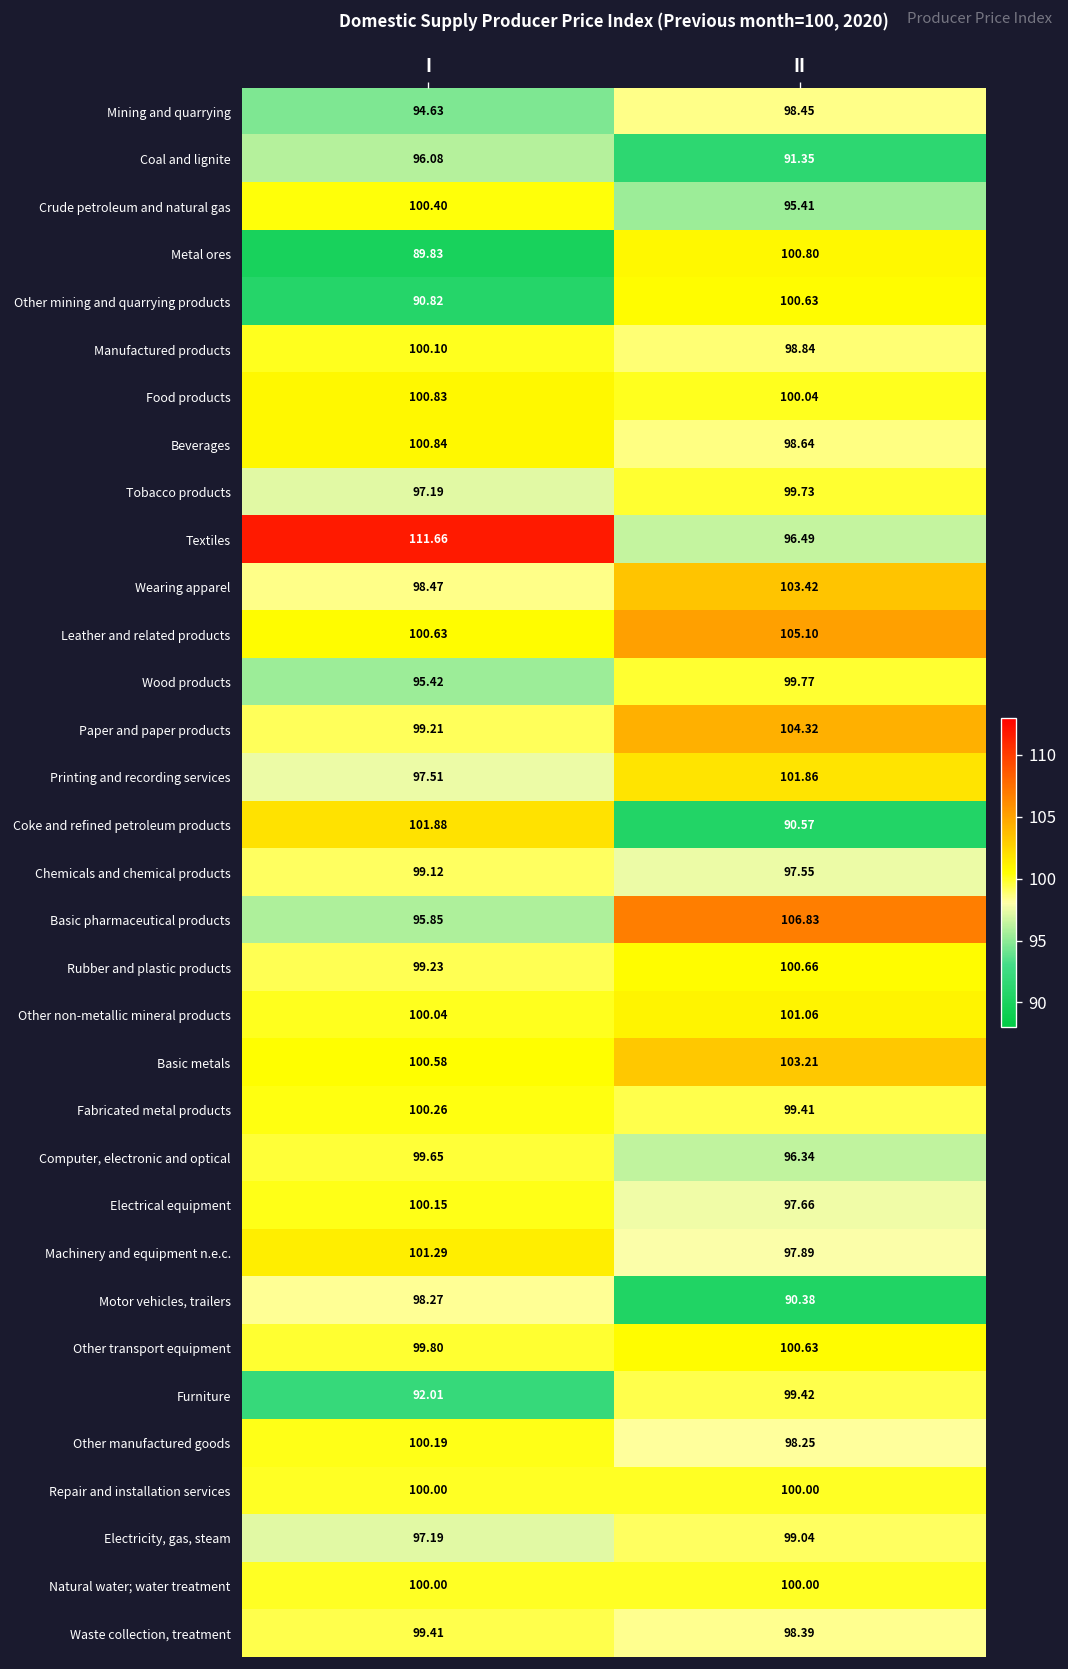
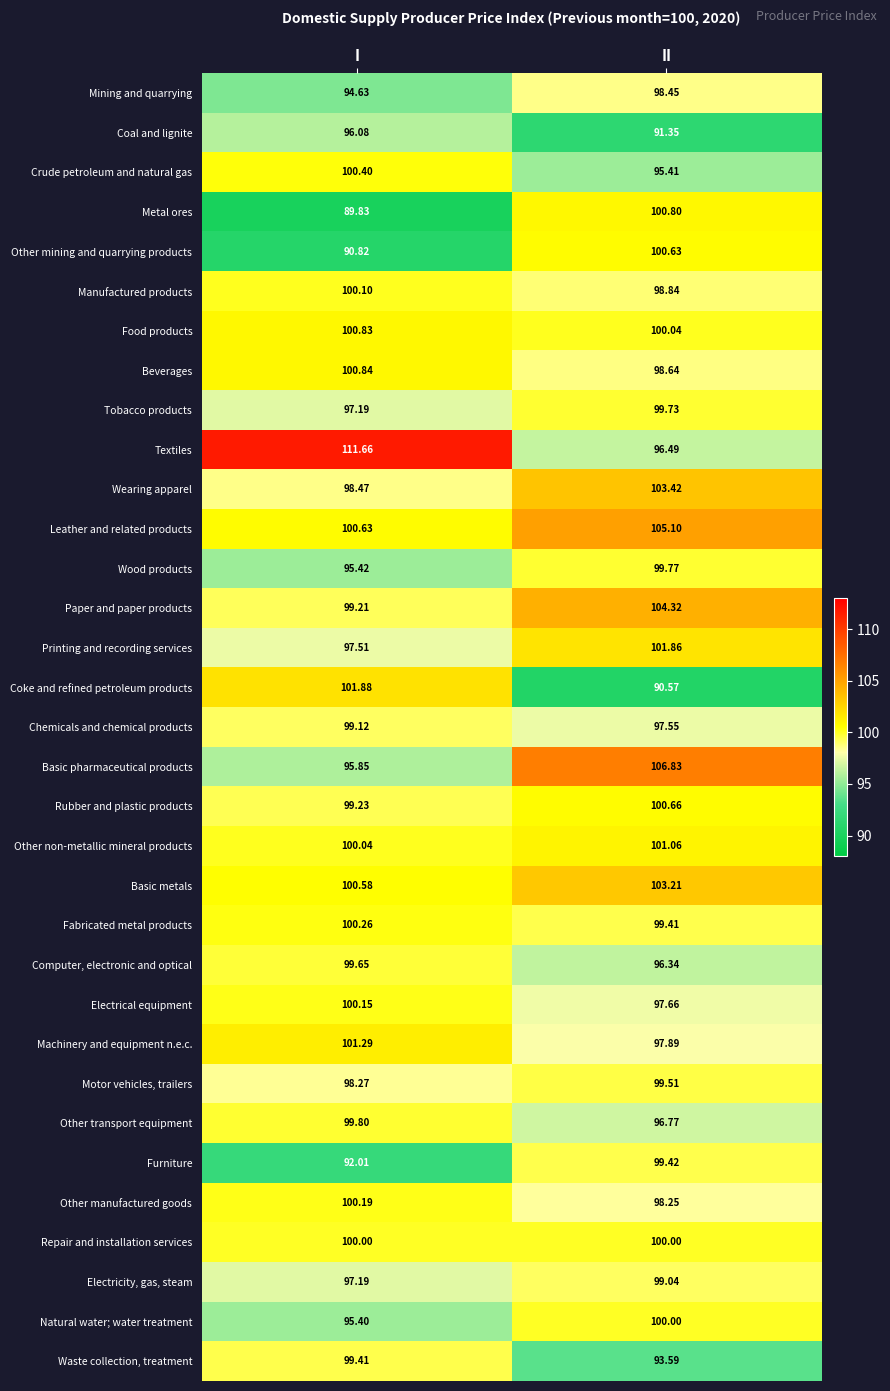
Motor vehicles, trailers, II: 90.38 -> 99.51
Other transport equipment, II: 100.63 -> 96.77
Natural water; water treatment, I: 100.00 -> 95.40
Waste collection, treatment, II: 98.39 -> 93.59
